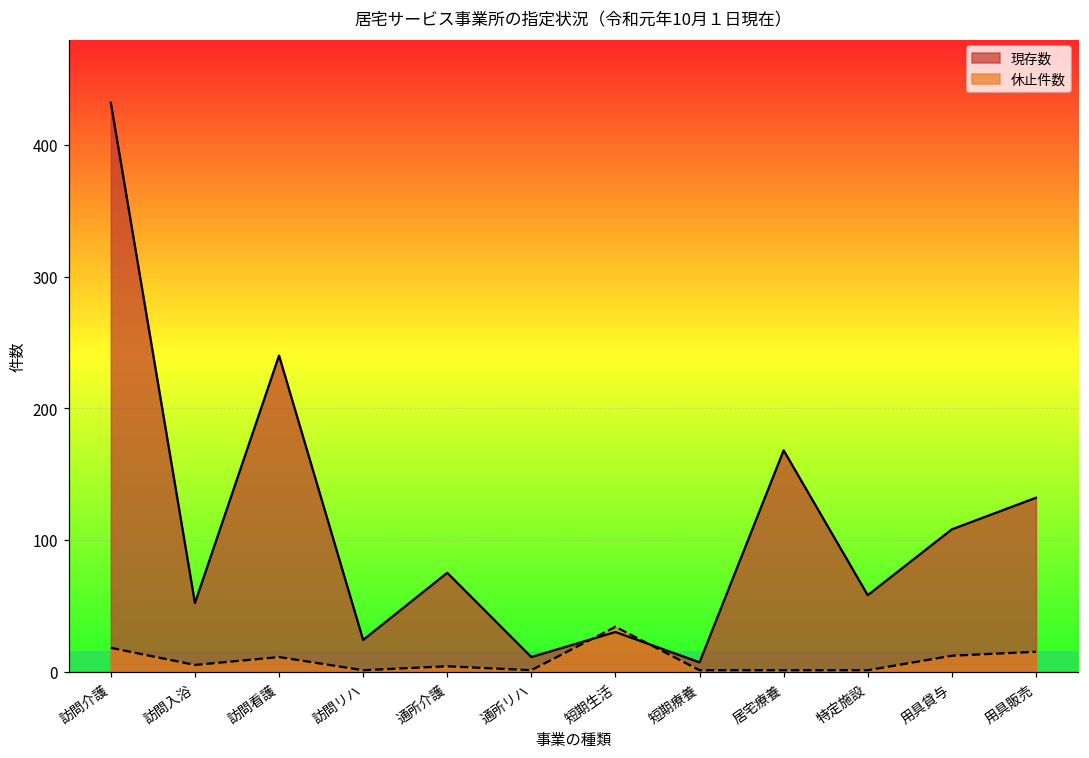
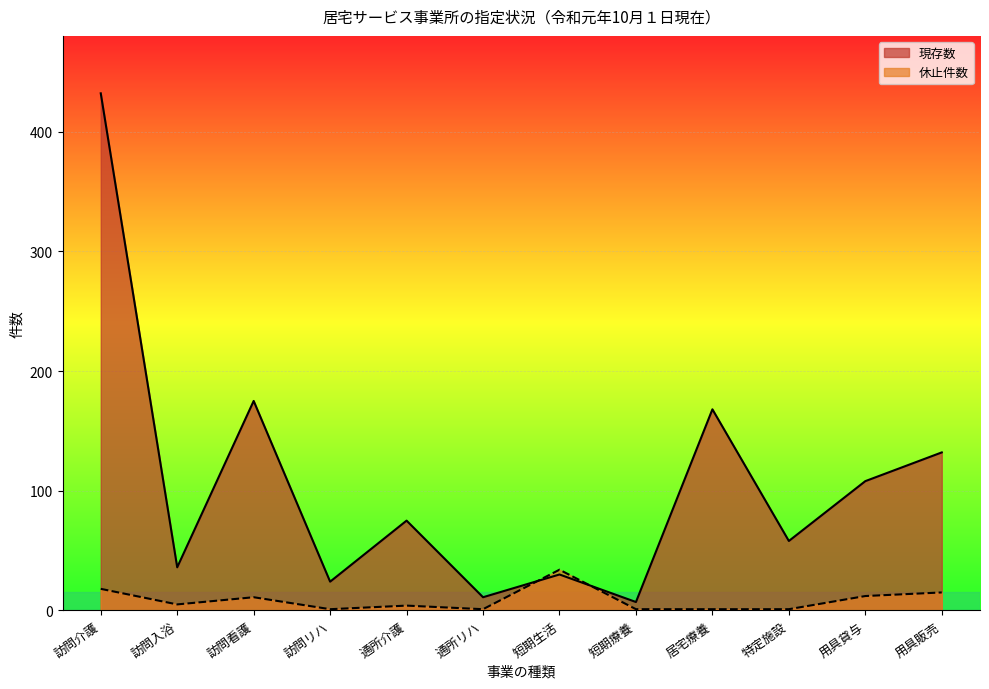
現存数, 訪問入浴: 52 -> 36
現存数, 訪問看護: 240 -> 175
